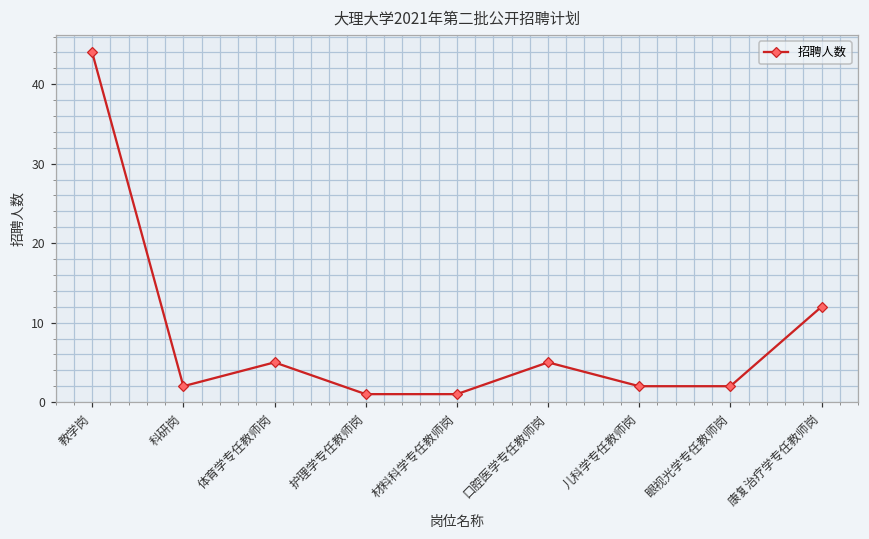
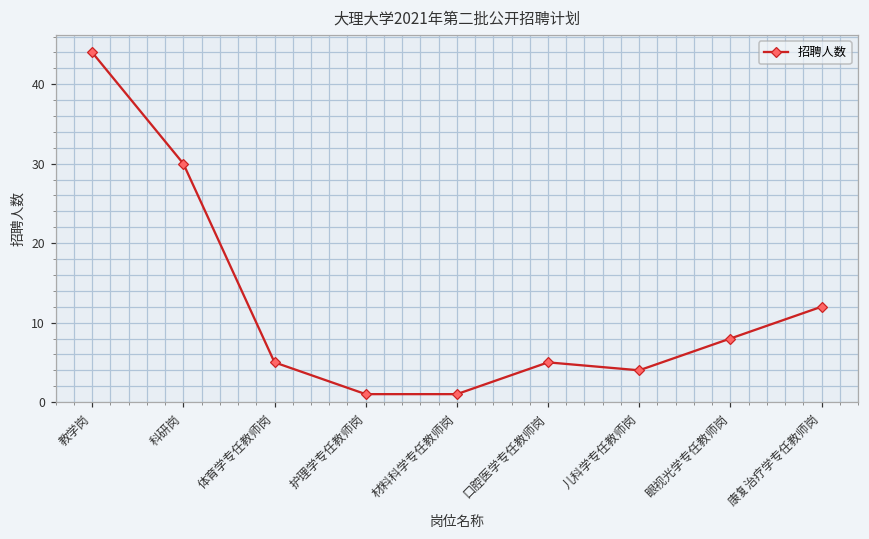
科研岗: 2 -> 30
儿科学专任教师岗: 2 -> 4
眼视光学专任教师岗: 2 -> 8
